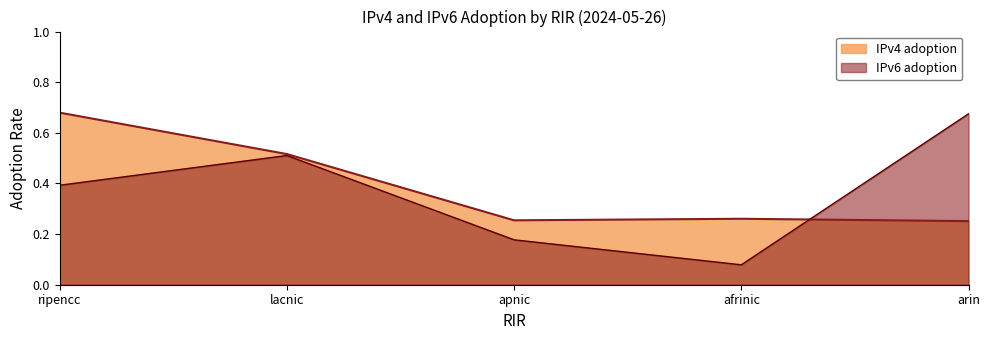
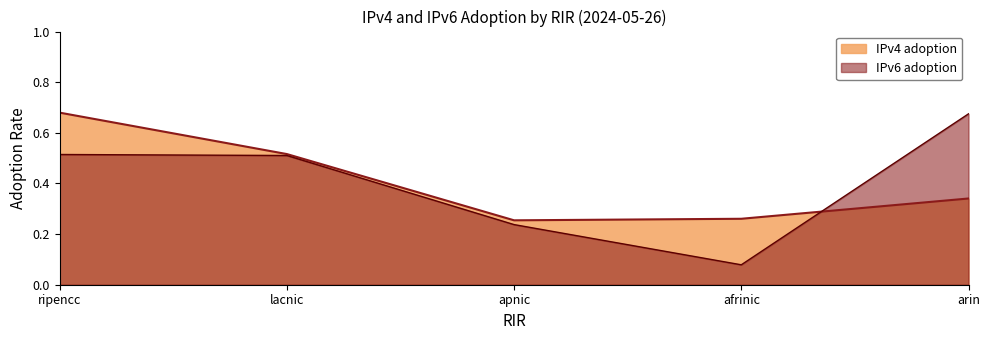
IPv6 adoption, ripencc: 0.39 -> 0.51
IPv6 adoption, apnic: 0.18 -> 0.24
IPv4 adoption, arin: 0.25 -> 0.34
